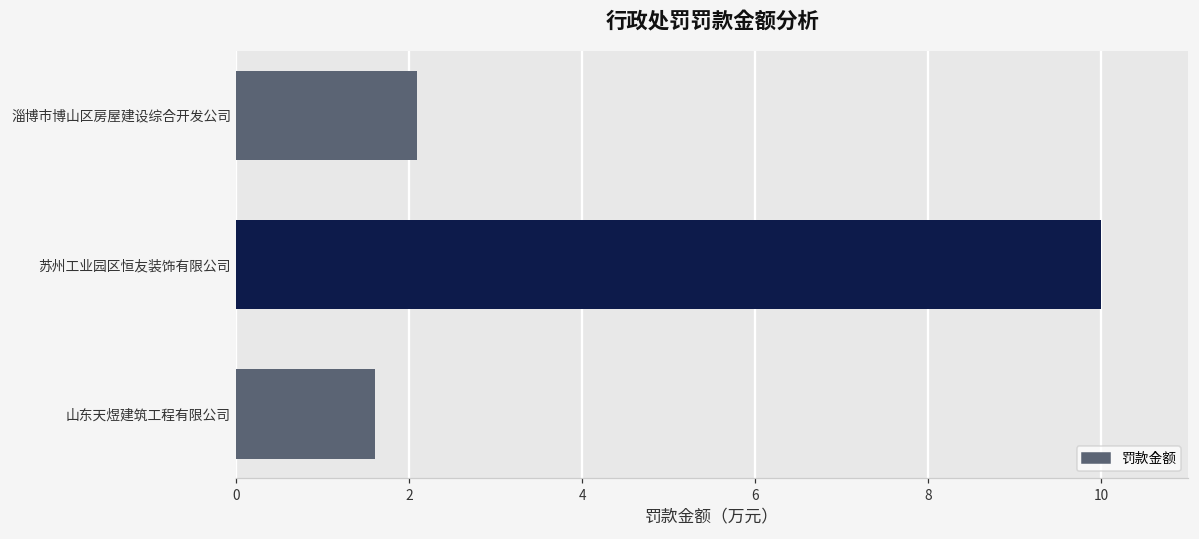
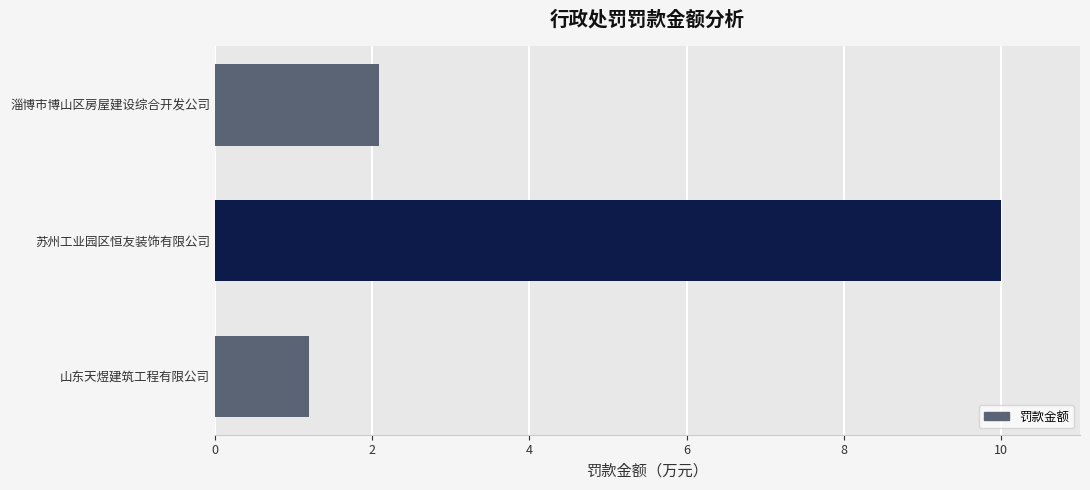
山东天煜建筑工程有限公司: 1.6 -> 1.2
